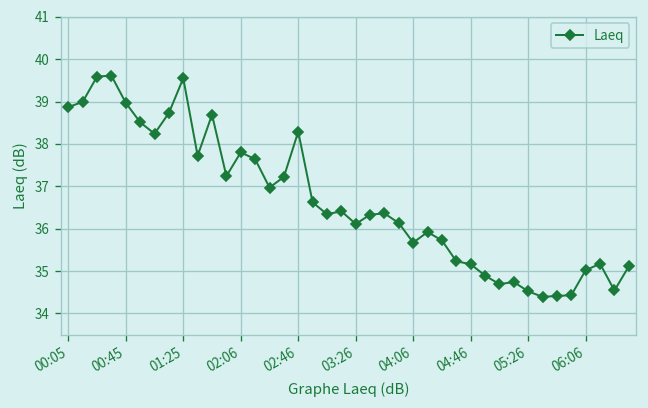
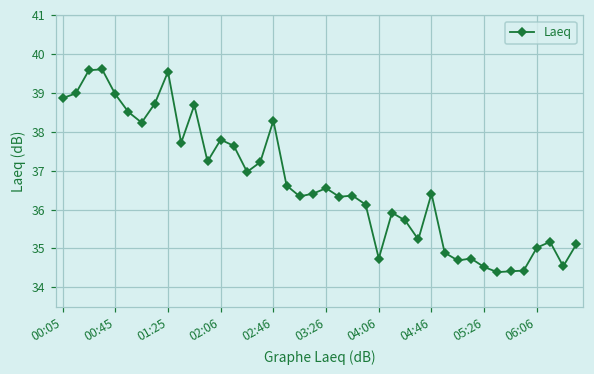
03:26: 36.1 -> 36.6
04:06: 35.7 -> 34.7
04:46: 35.2 -> 36.4
